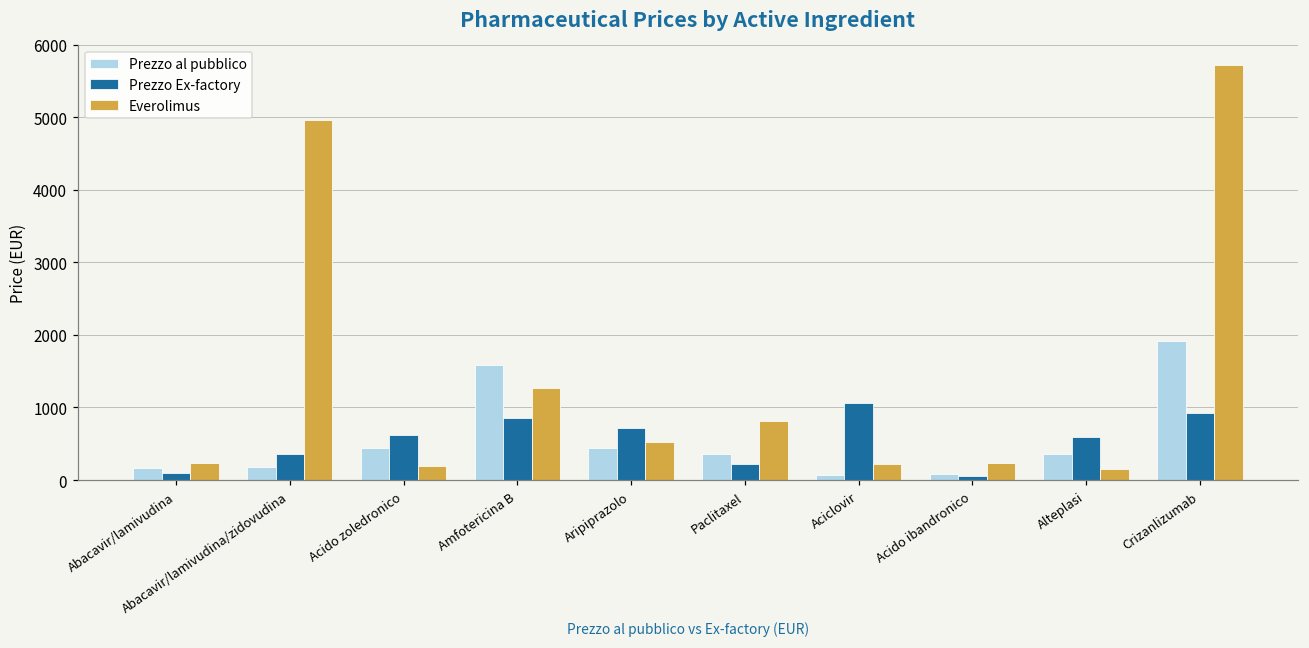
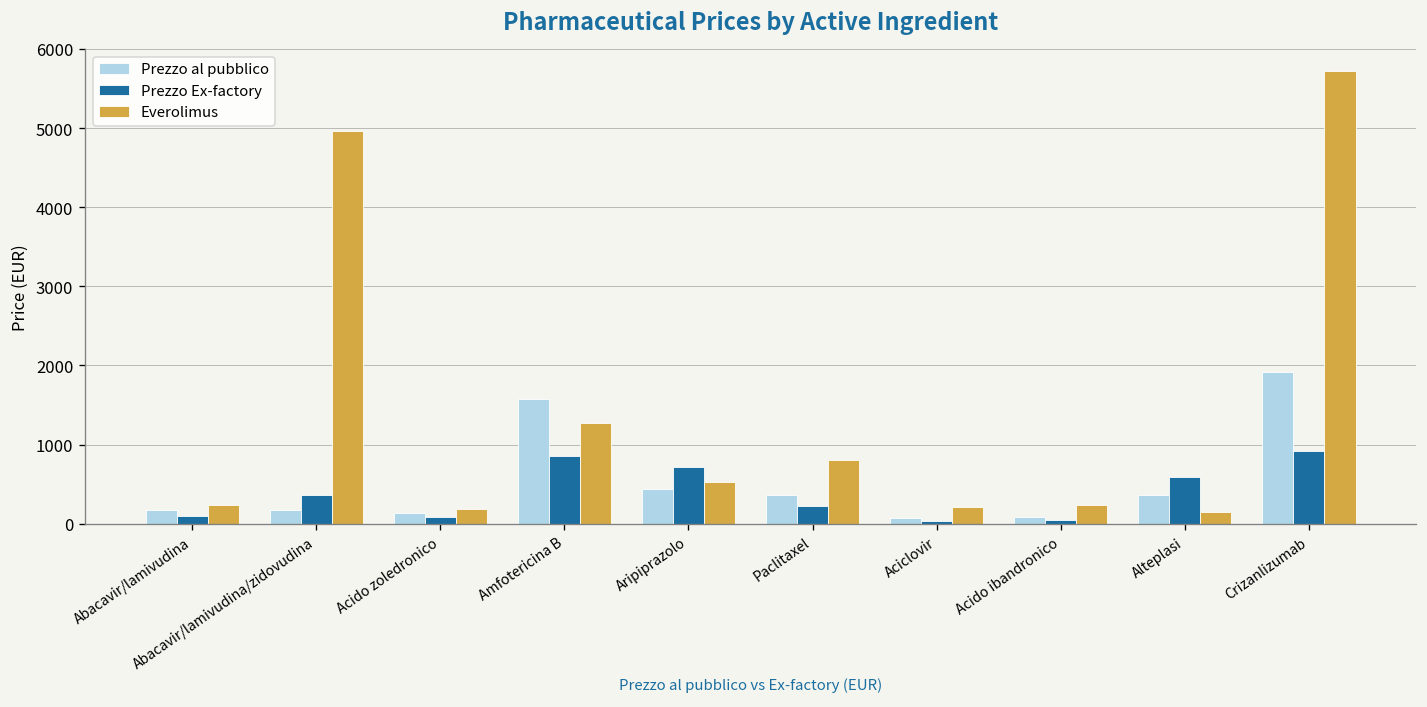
Prezzo al pubblico, Acido zoledronico: 400 -> 100
Prezzo Ex-factory, Acido zoledronico: 600 -> 100
Prezzo Ex-factory, Aciclovir: 1100 -> 0
